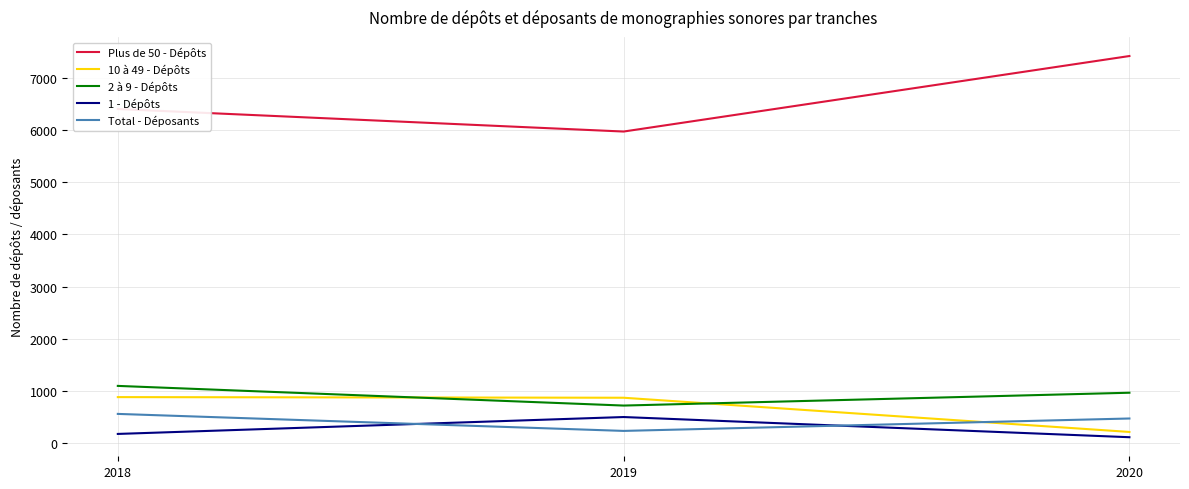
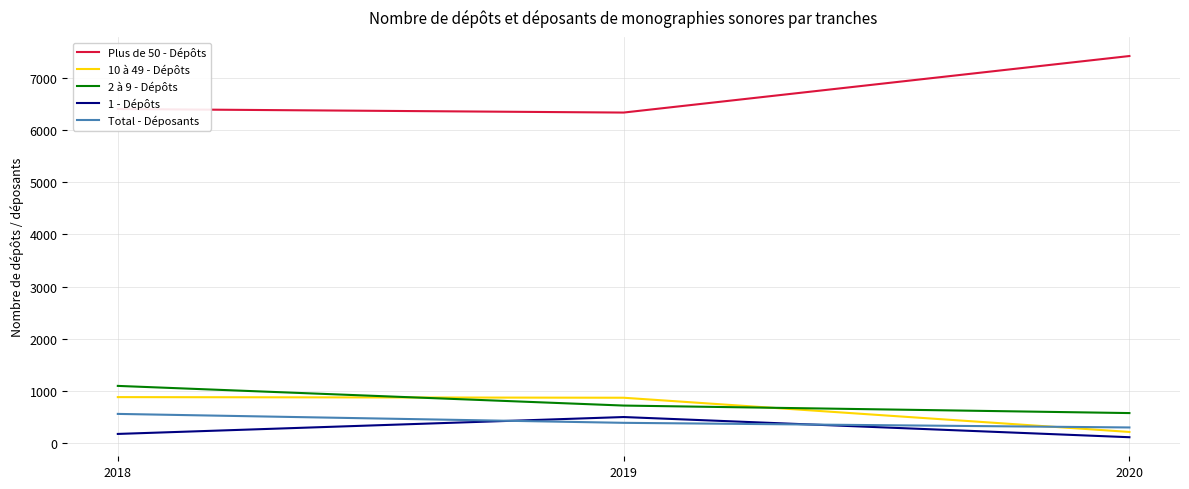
Plus de 50 - Dépôts, 2019: 6000 -> 6300
Total - Déposants, 2019: 200 -> 400
2 à 9 - Dépôts, 2020: 1000 -> 600
Total - Déposants, 2020: 500 -> 300
